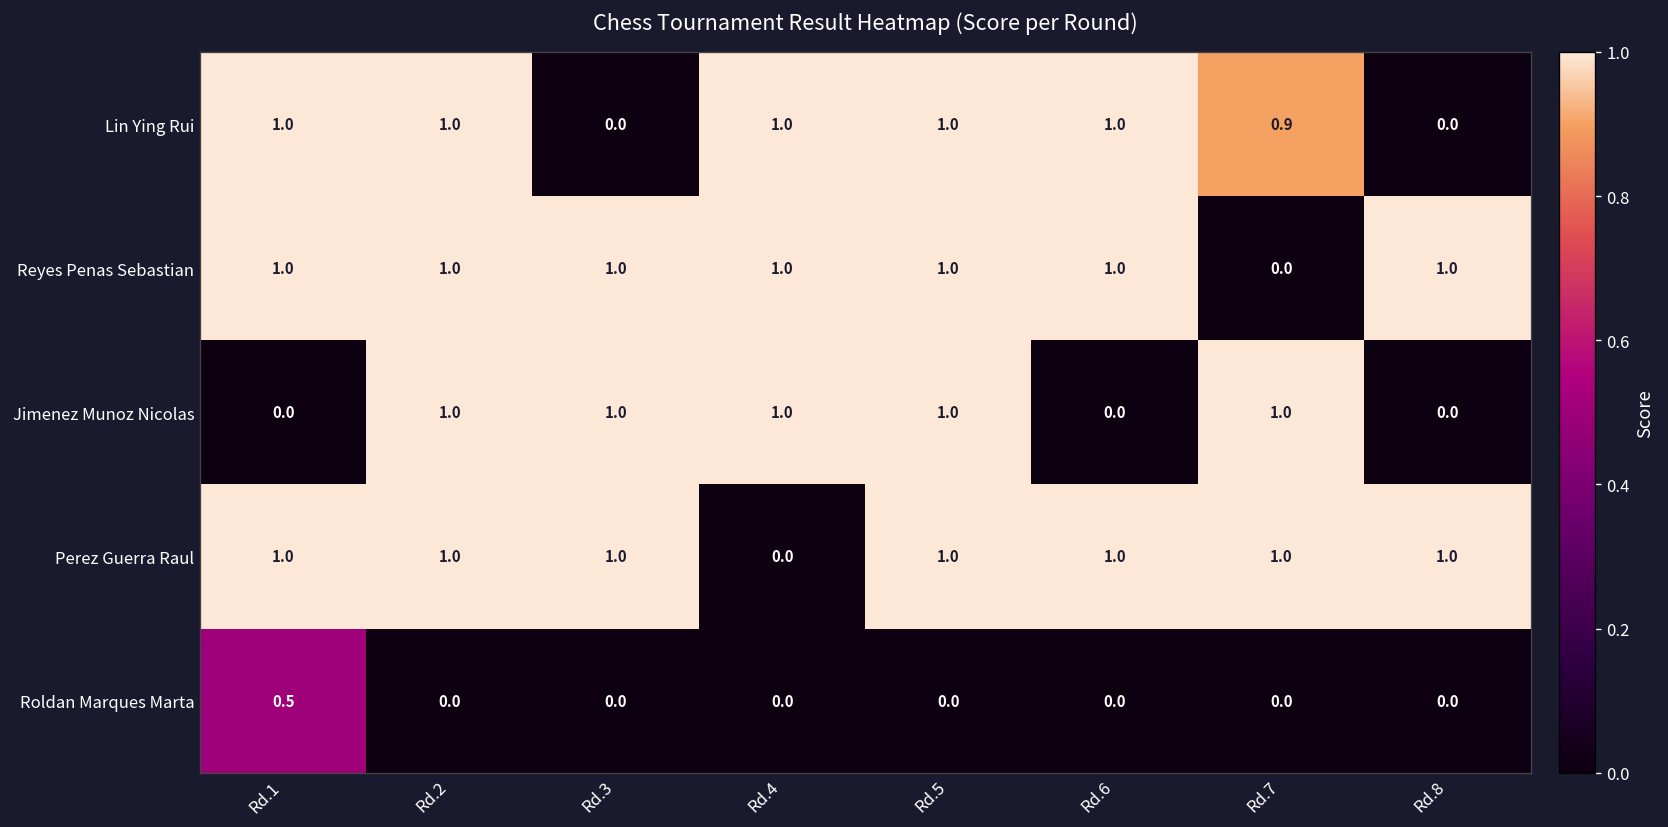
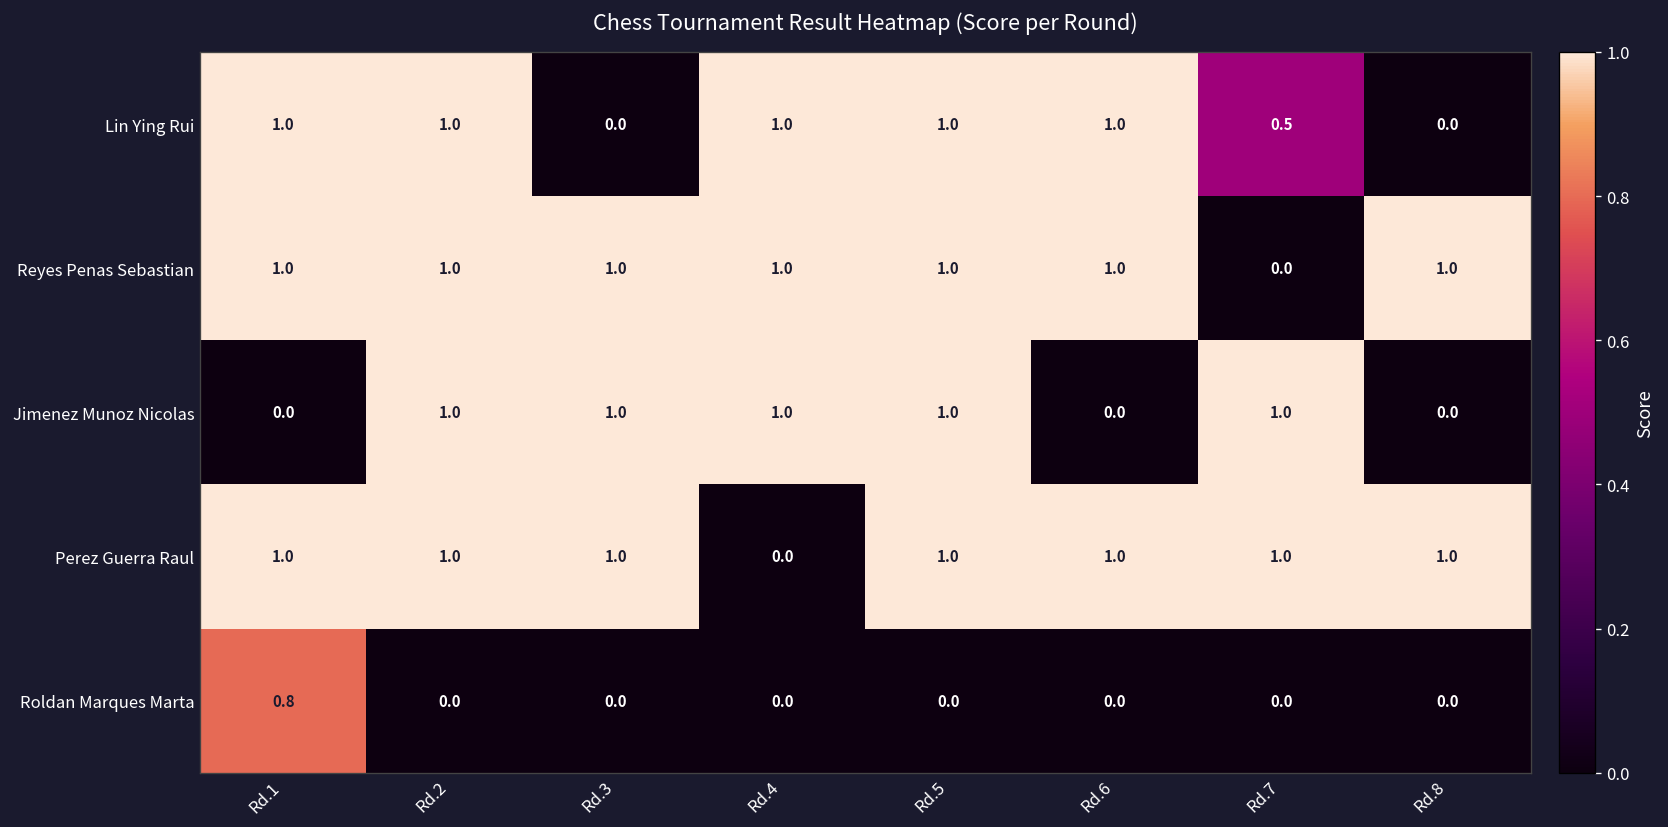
Lin Ying Rui, Rd.7: 0.9 -> 0.5
Roldan Marques Marta, Rd.1: 0.5 -> 0.8
